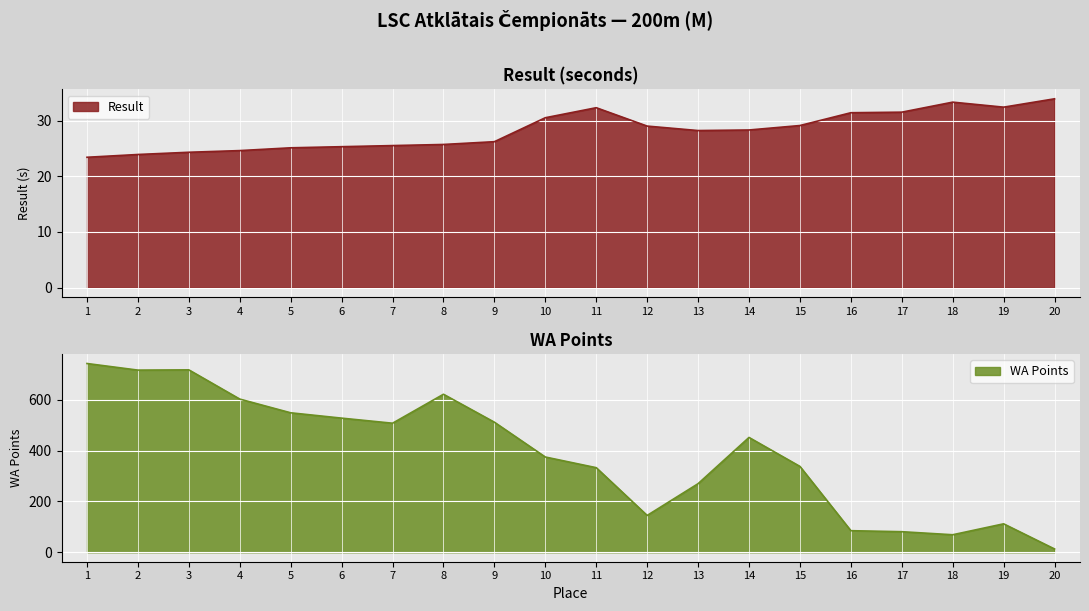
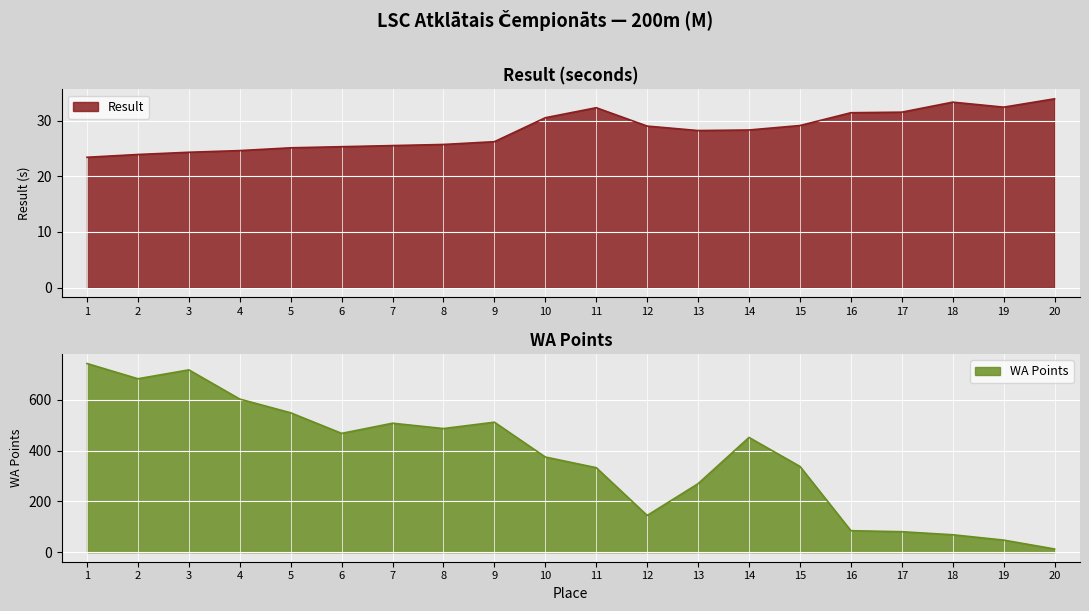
WA Points, 2: 720 -> 680
WA Points, 6: 530 -> 470
WA Points, 8: 620 -> 490
WA Points, 19: 110 -> 50
